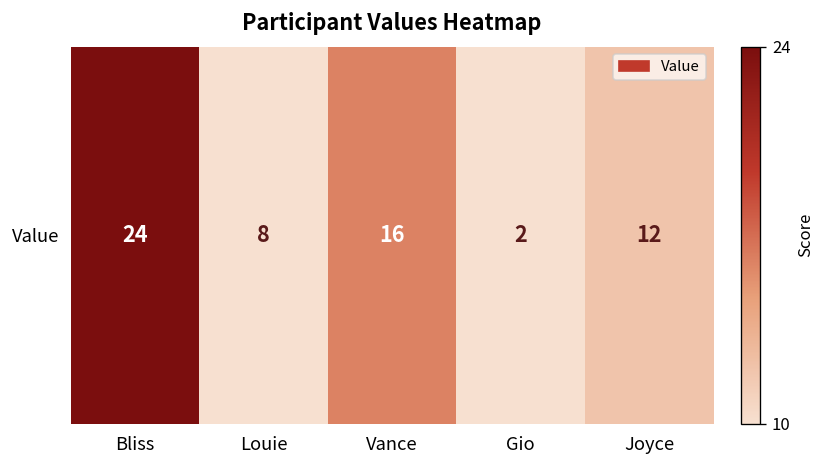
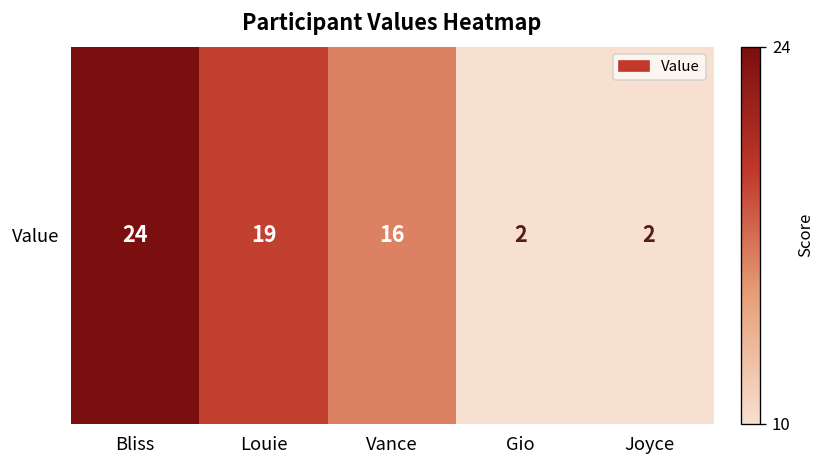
Value, Louie: 8 -> 19
Value, Joyce: 12 -> 2
